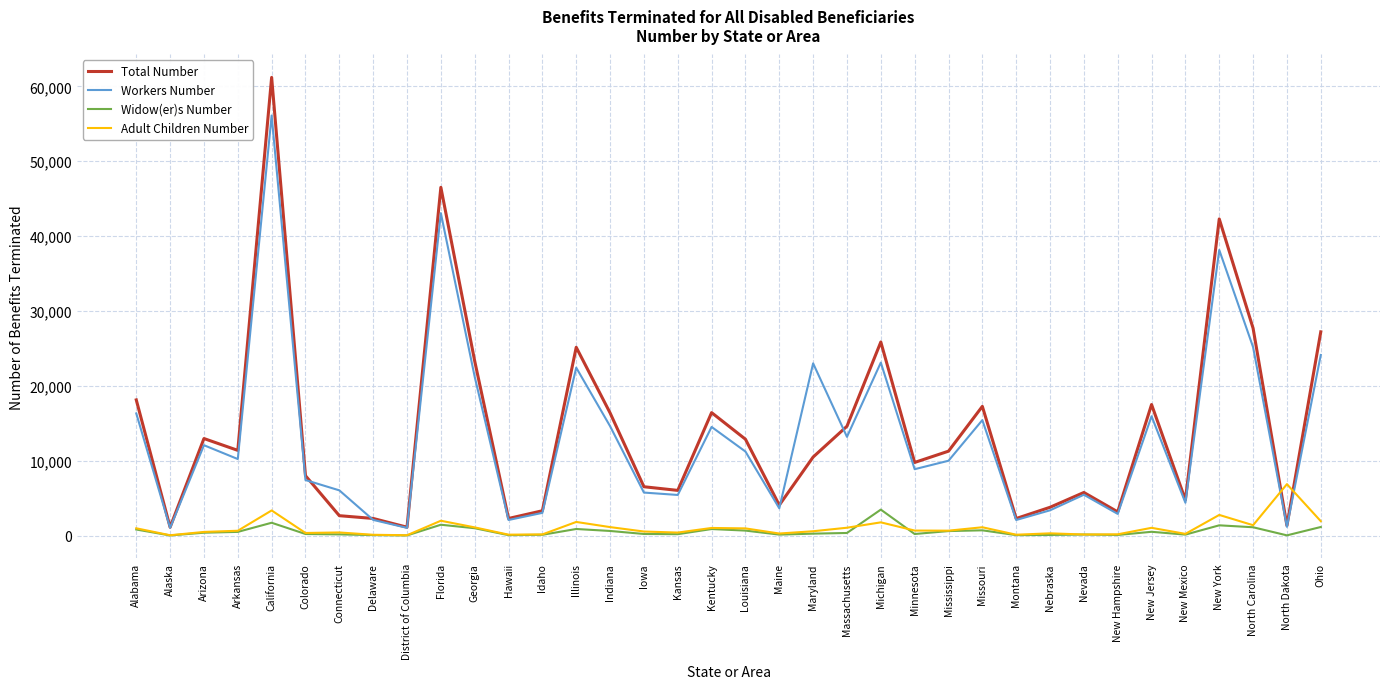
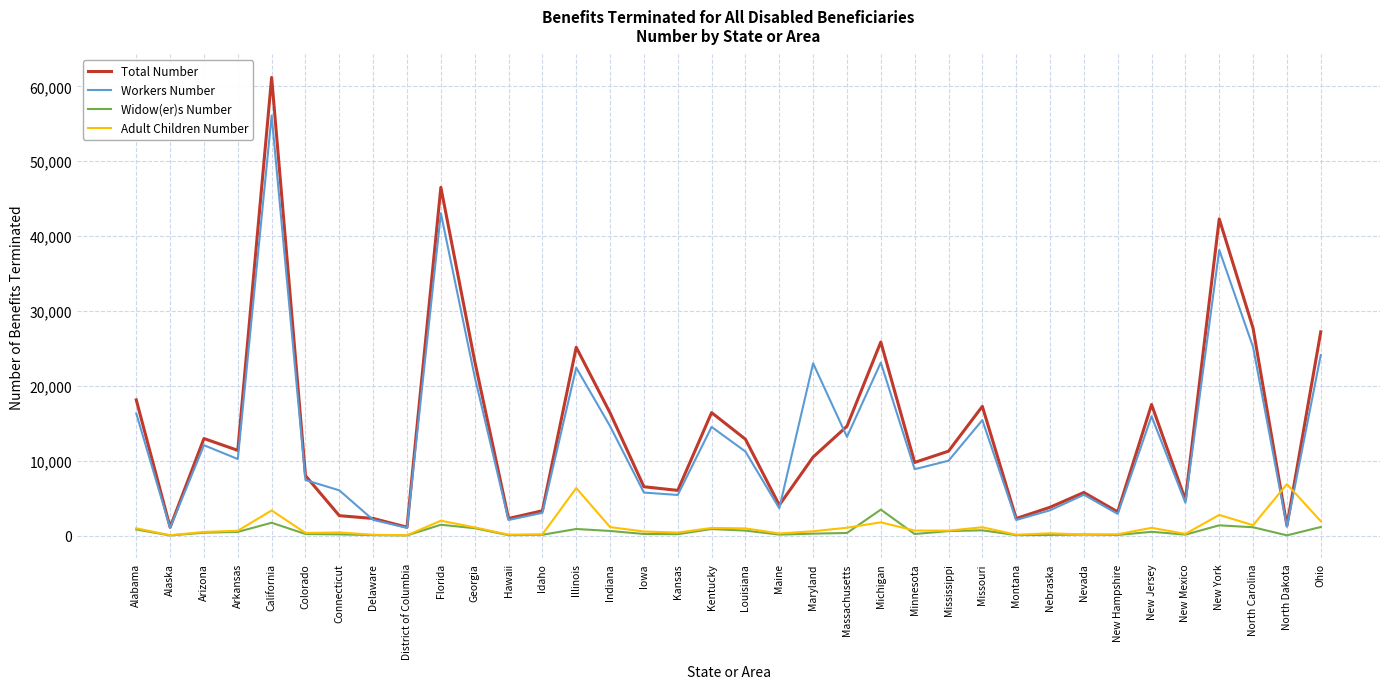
Adult Children Number, Illinois: 2,000 -> 6,000
